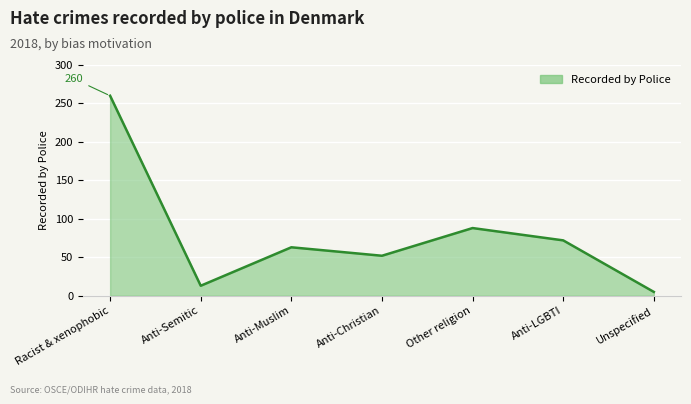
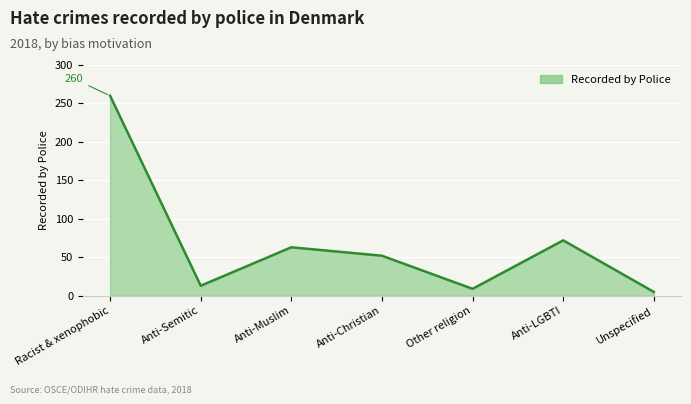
Other religion: 90 -> 10
